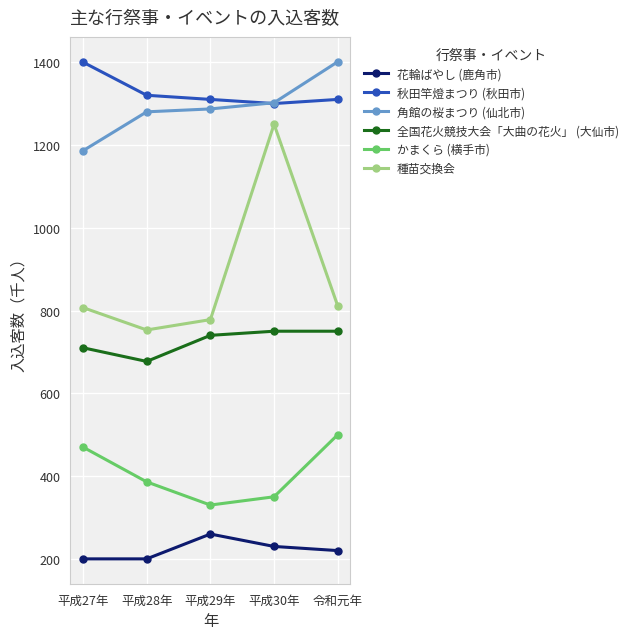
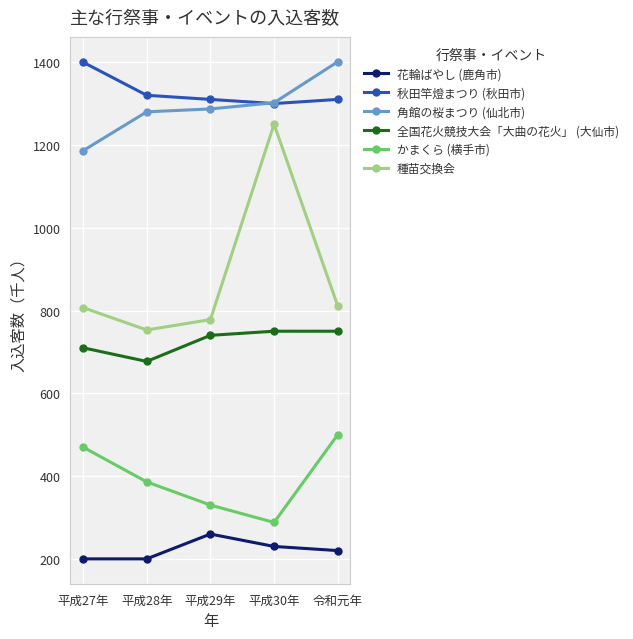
かまくら (横手市), 平成30年: 350 -> 290
